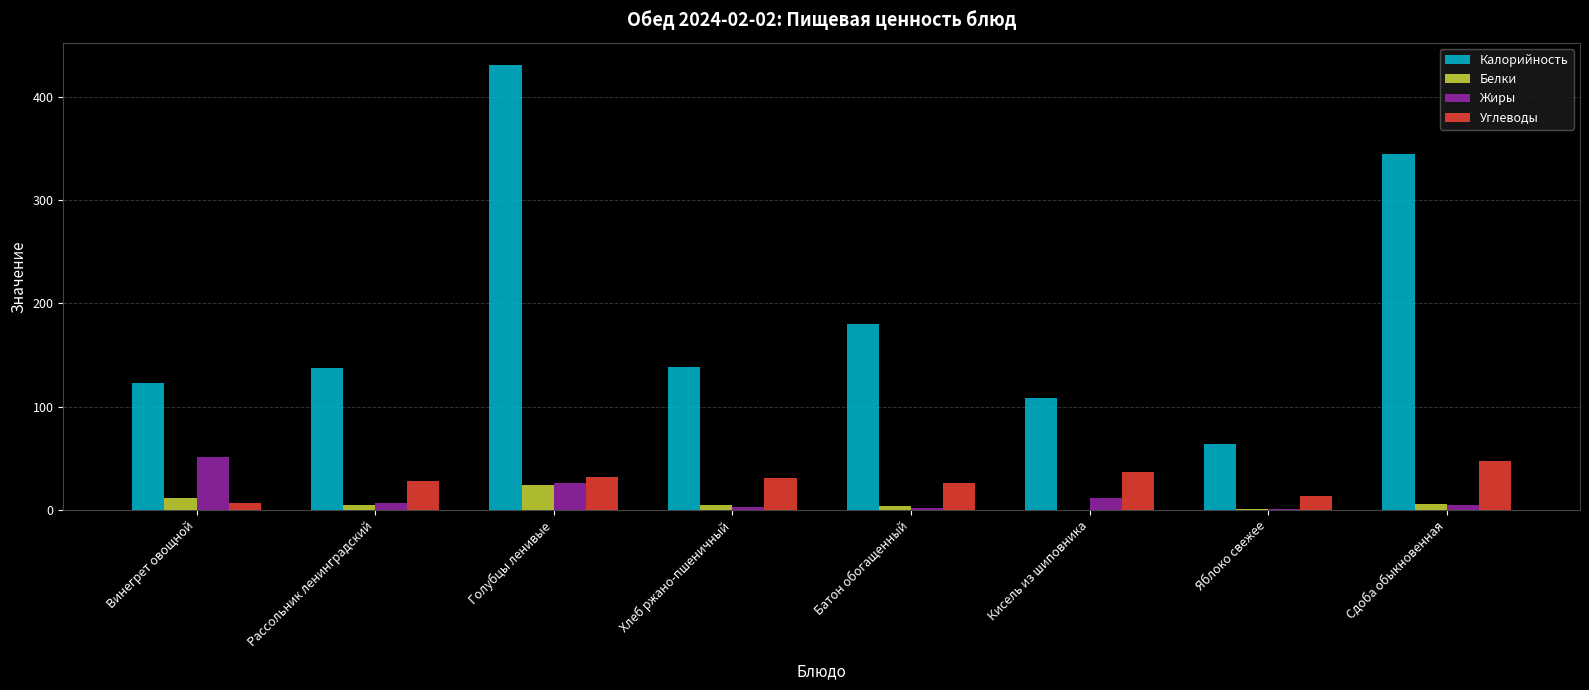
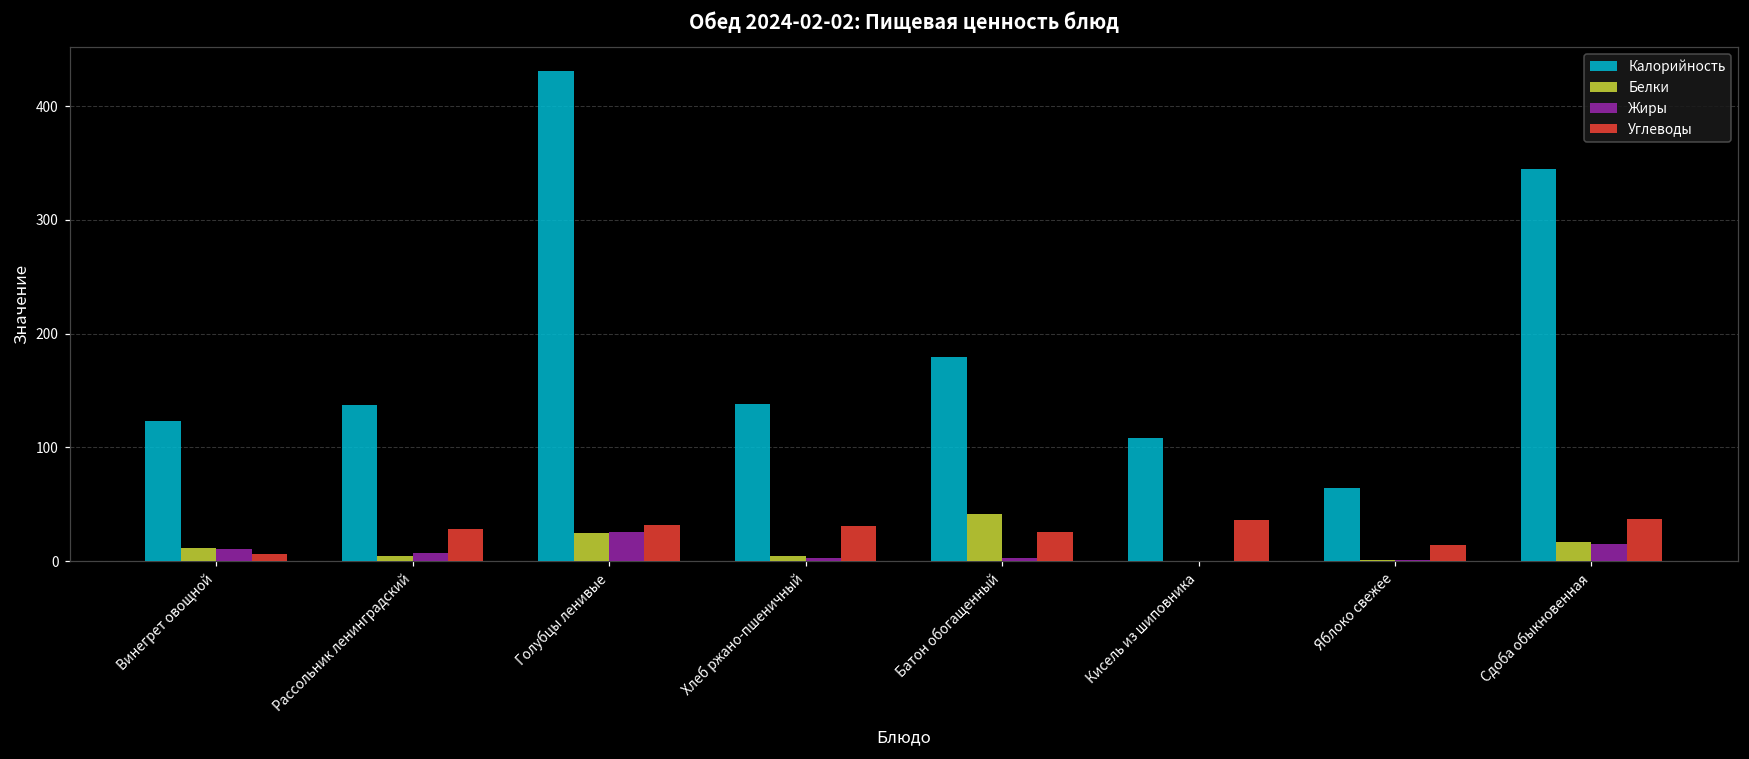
Жиры, Винегрет овощной: 51 -> 10
Белки, Батон обогащенный: 4 -> 42
Жиры, Кисель из шиповника: 11 -> 0
Белки, Сдоба обыкновенная: 6 -> 17
Жиры, Сдоба обыкновенная: 5 -> 15
Углеводы, Сдоба обыкновенная: 47 -> 37
